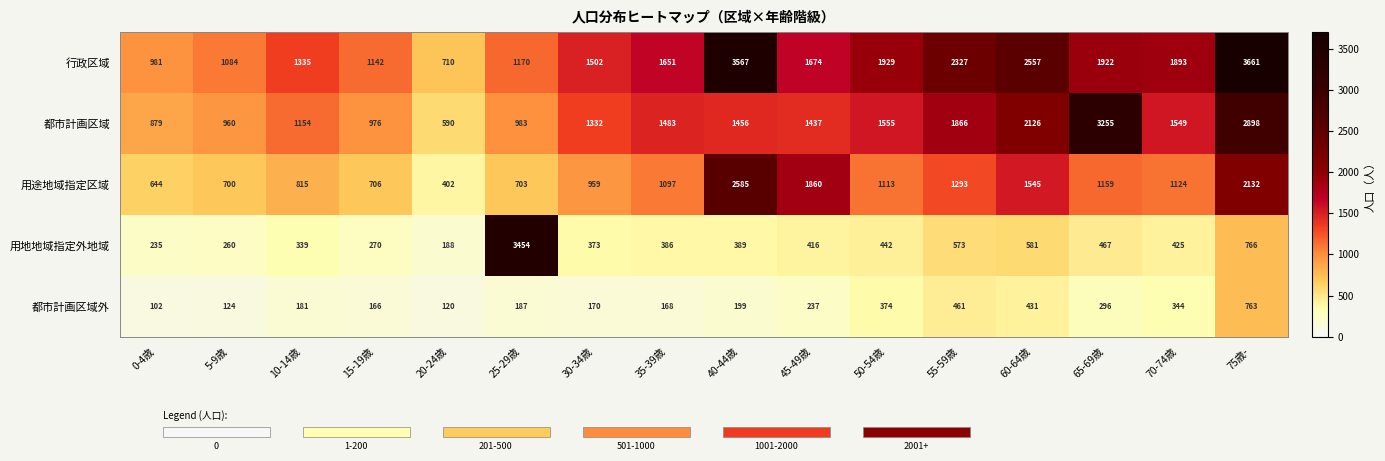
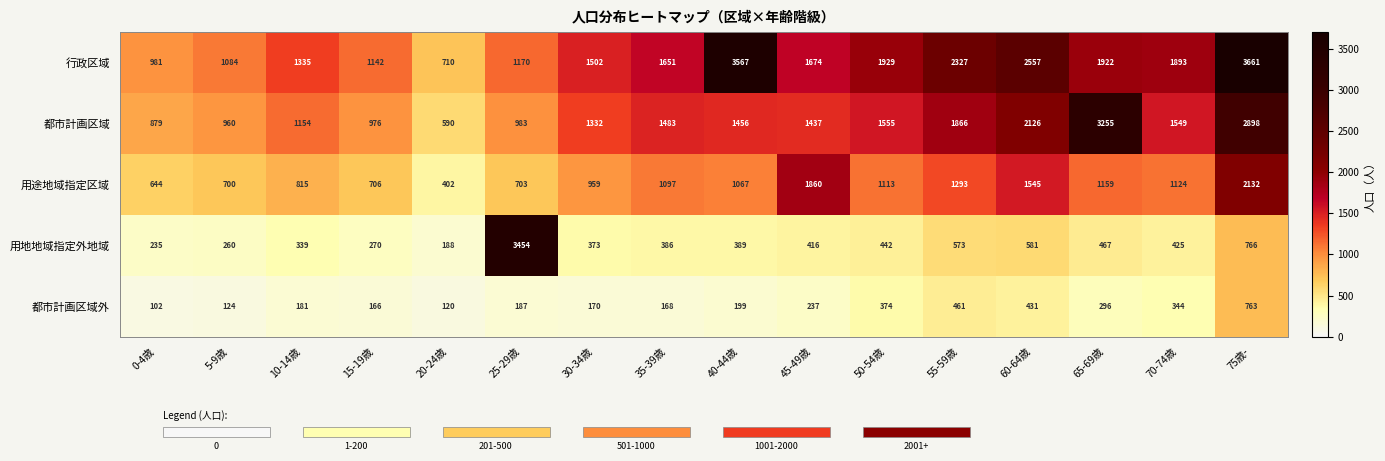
用途地域指定区域, 40-44歳: 2585 -> 1067
